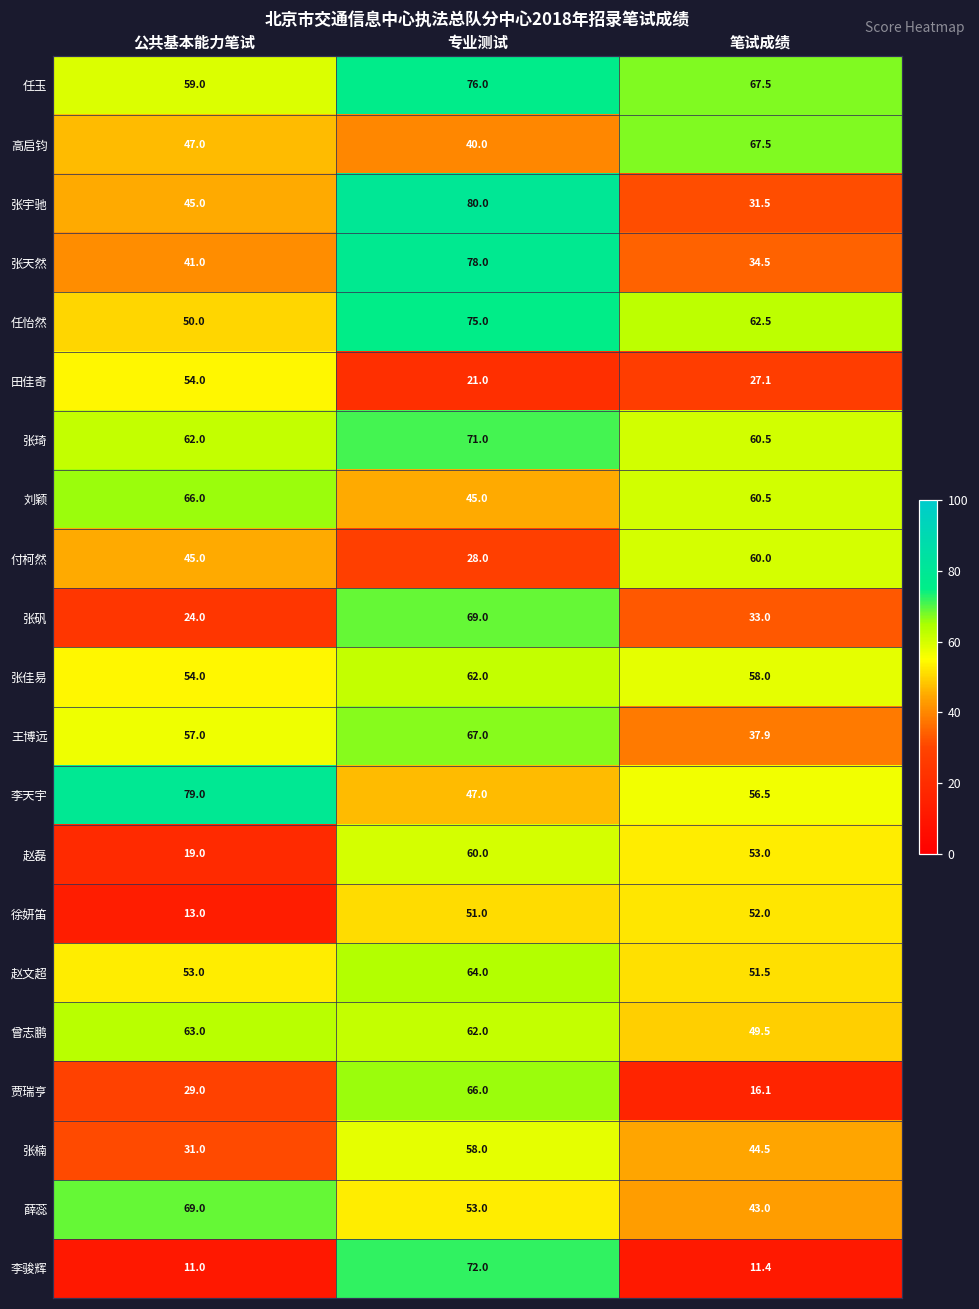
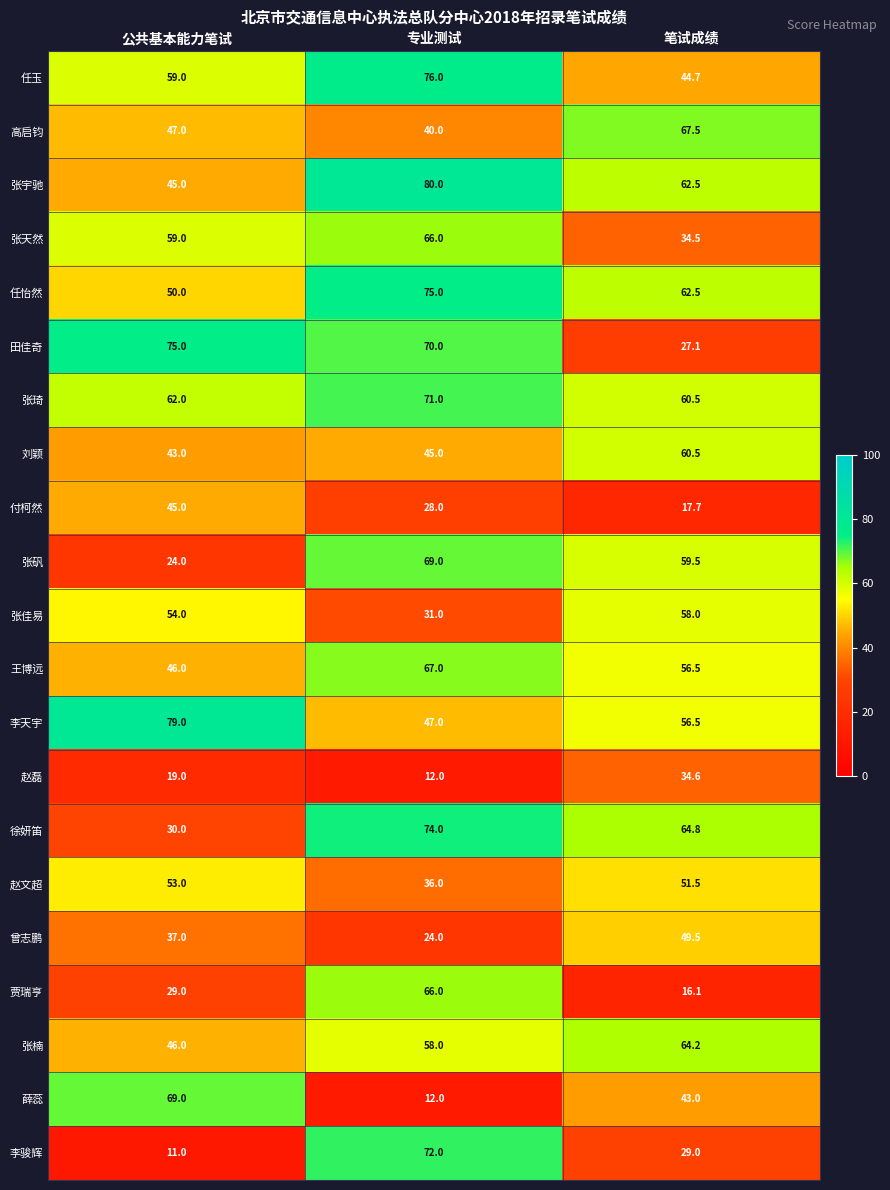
任玉, 笔试成绩: 67.5 -> 44.7
张宇驰, 笔试成绩: 31.5 -> 62.5
张天然, 公共基本能力笔试: 41.0 -> 59.0
张天然, 专业测试: 78.0 -> 66.0
田佳奇, 公共基本能力笔试: 54.0 -> 75.0
田佳奇, 专业测试: 21.0 -> 70.0
刘颖, 公共基本能力笔试: 66.0 -> 43.0
付柯然, 笔试成绩: 60.0 -> 17.7
张矾, 笔试成绩: 33.0 -> 59.5
张佳易, 专业测试: 62.0 -> 31.0
王博远, 公共基本能力笔试: 57.0 -> 46.0
王博远, 笔试成绩: 37.9 -> 56.5
赵磊, 专业测试: 60.0 -> 12.0
赵磊, 笔试成绩: 53.0 -> 34.6
徐妍笛, 公共基本能力笔试: 13.0 -> 30.0
徐妍笛, 专业测试: 51.0 -> 74.0
徐妍笛, 笔试成绩: 52.0 -> 64.8
赵文超, 专业测试: 64.0 -> 36.0
曾志鹏, 公共基本能力笔试: 63.0 -> 37.0
曾志鹏, 专业测试: 62.0 -> 24.0
张楠, 公共基本能力笔试: 31.0 -> 46.0
张楠, 笔试成绩: 44.5 -> 64.2
薛蕊, 专业测试: 53.0 -> 12.0
李骏辉, 笔试成绩: 11.4 -> 29.0
